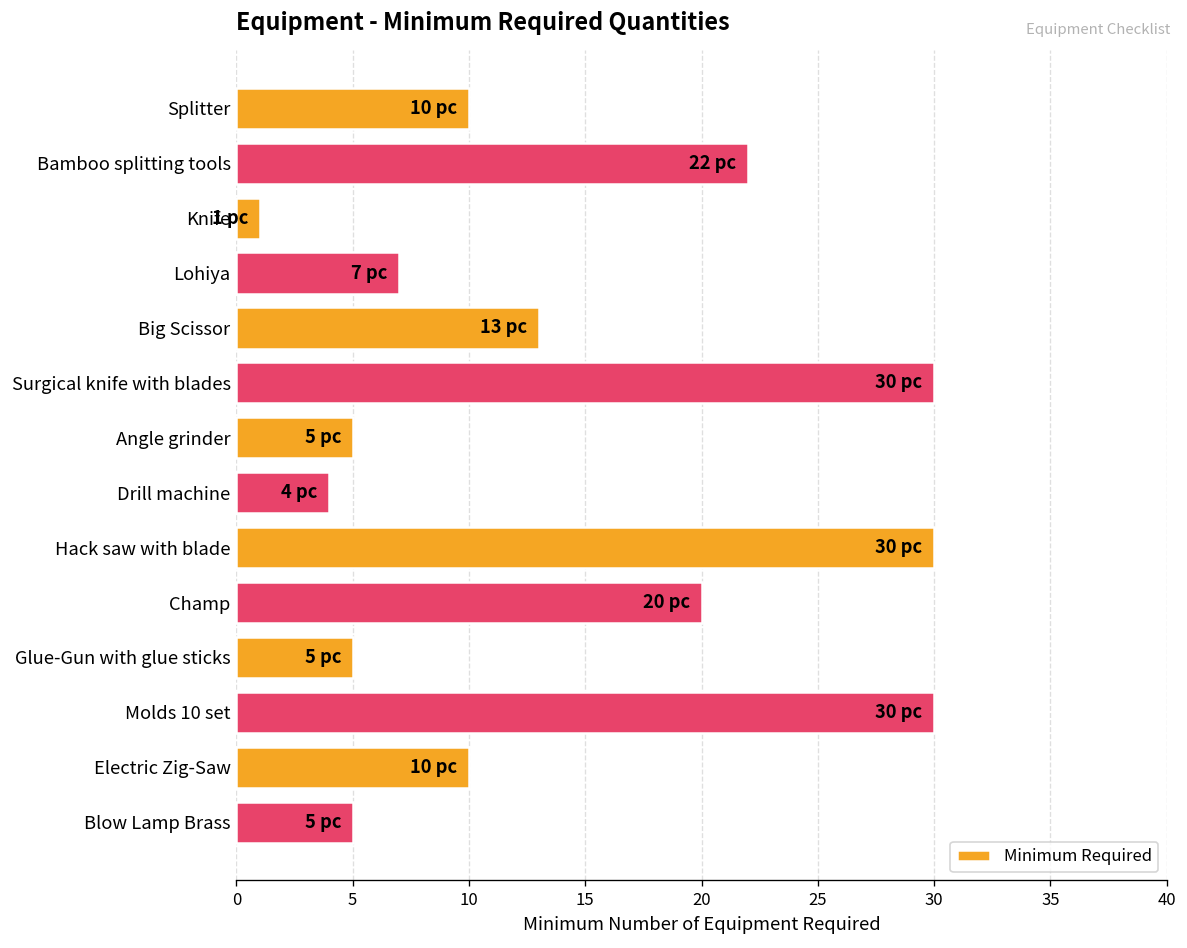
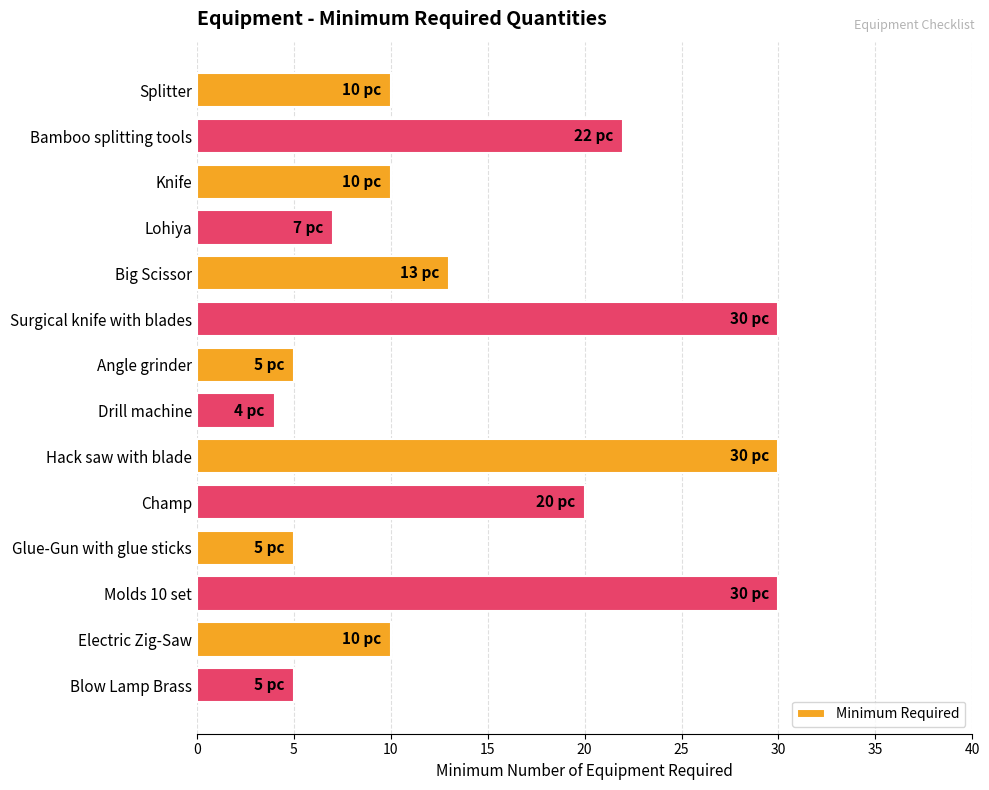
Knife: 1 -> 10
